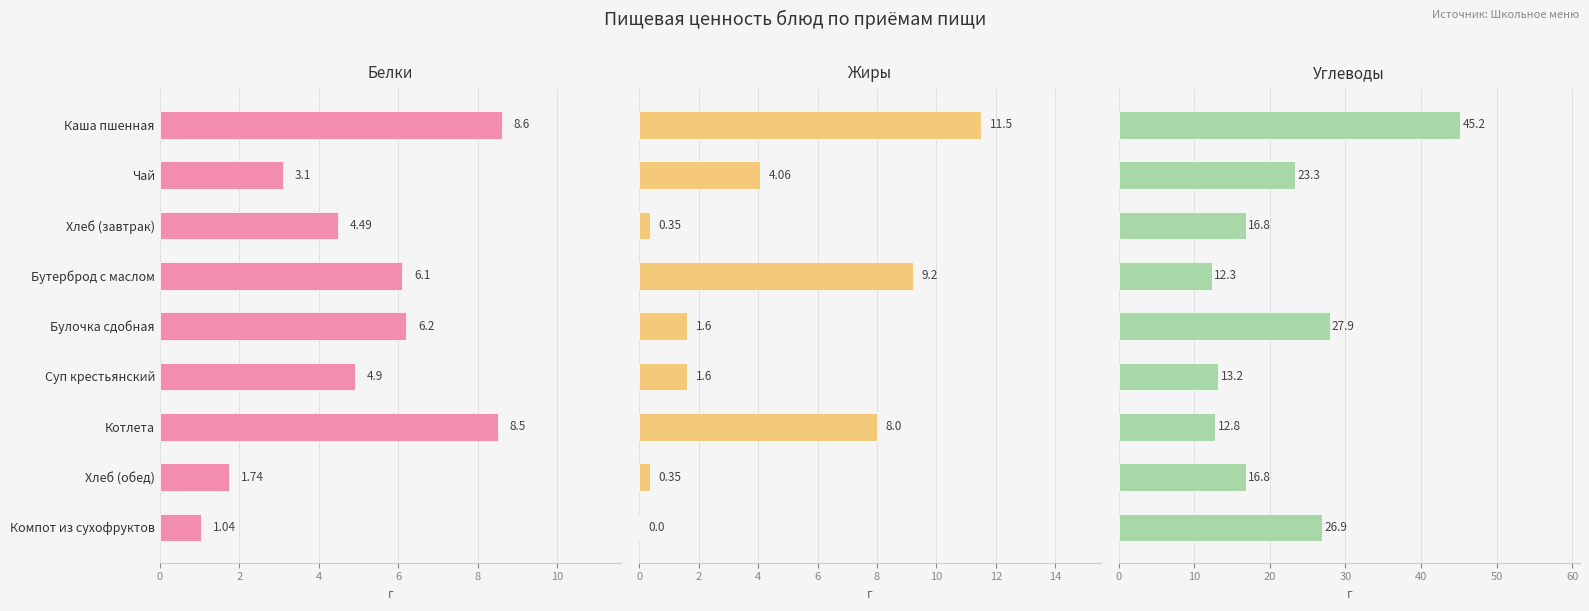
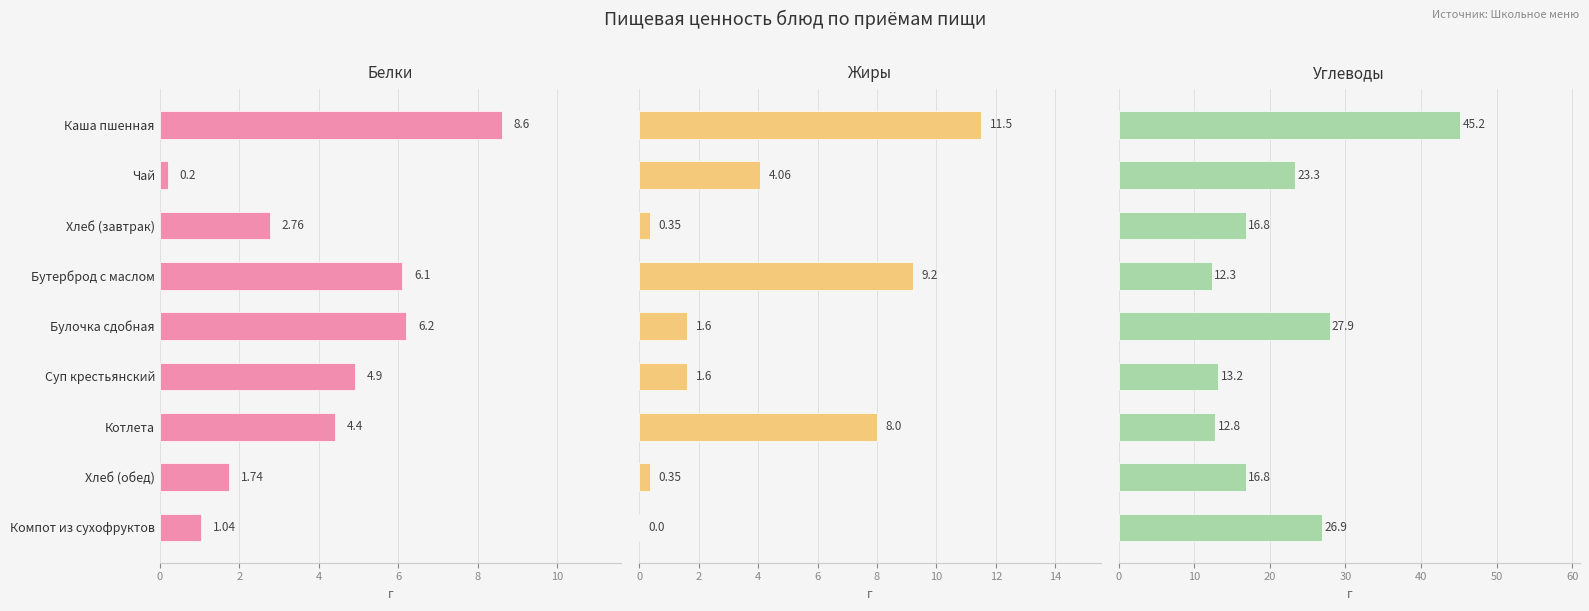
Белки, Чай: 3.1 -> 0.2
Белки, Хлеб (завтрак): 4.49 -> 2.76
Белки, Котлета: 8.5 -> 4.4
